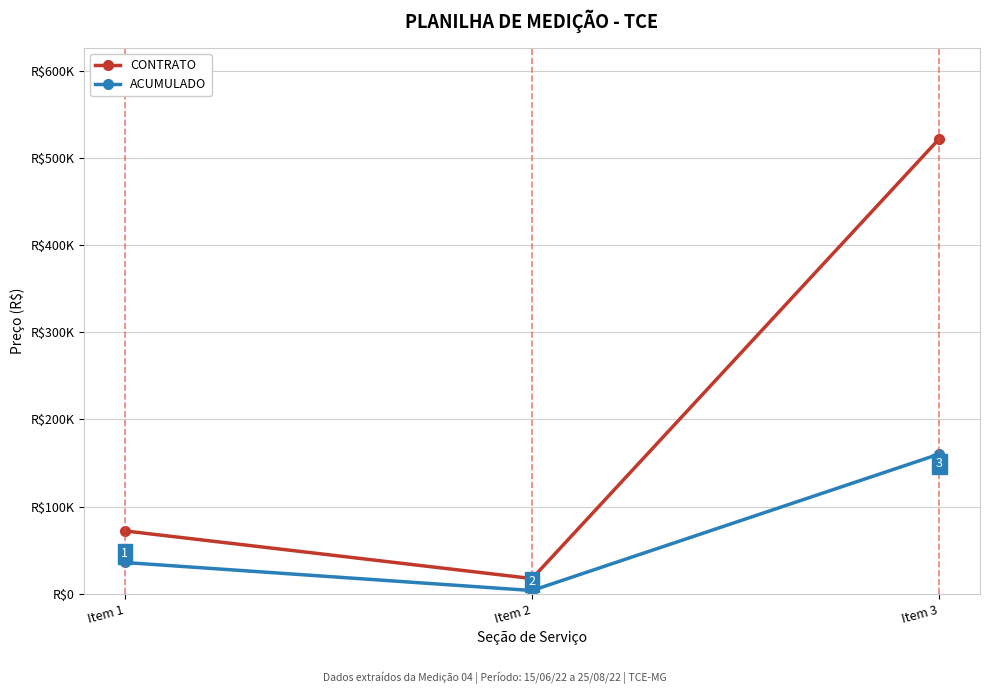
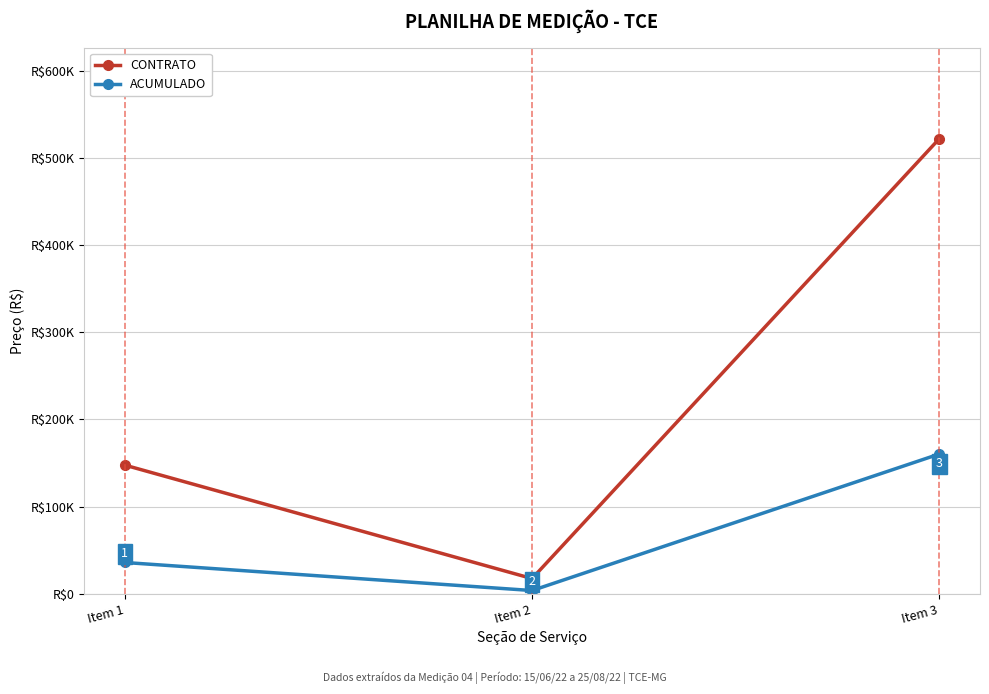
CONTRATO, Item 1: R$70000 -> R$150000
